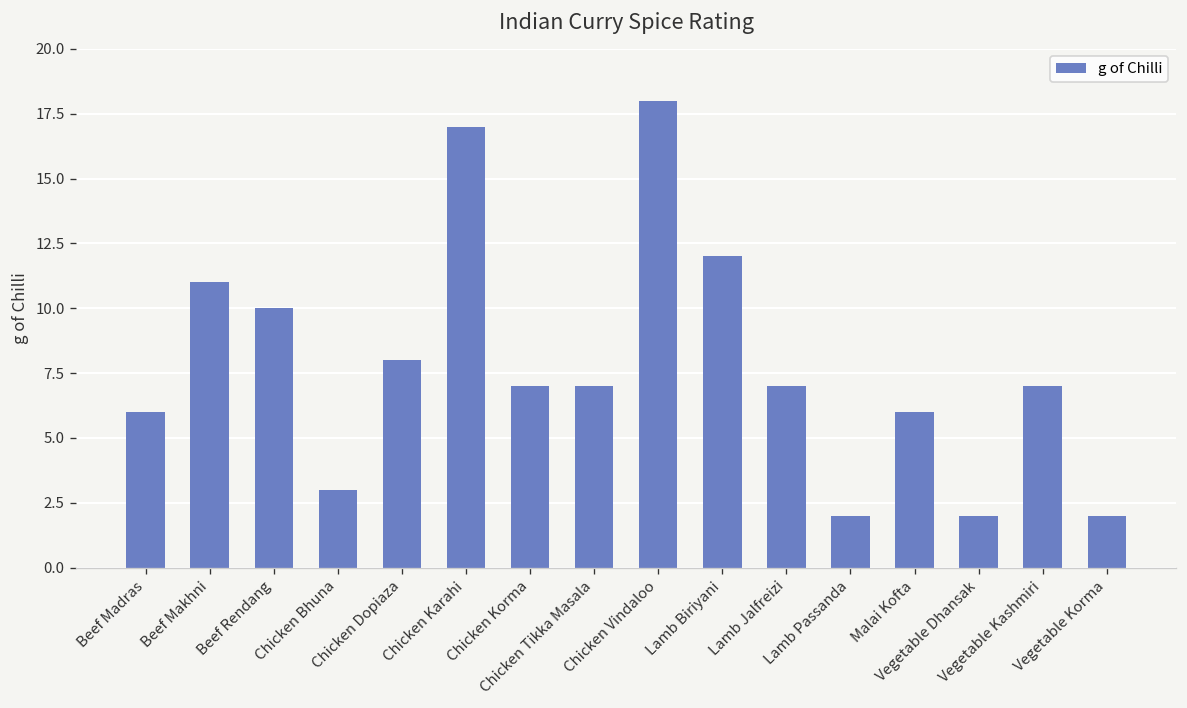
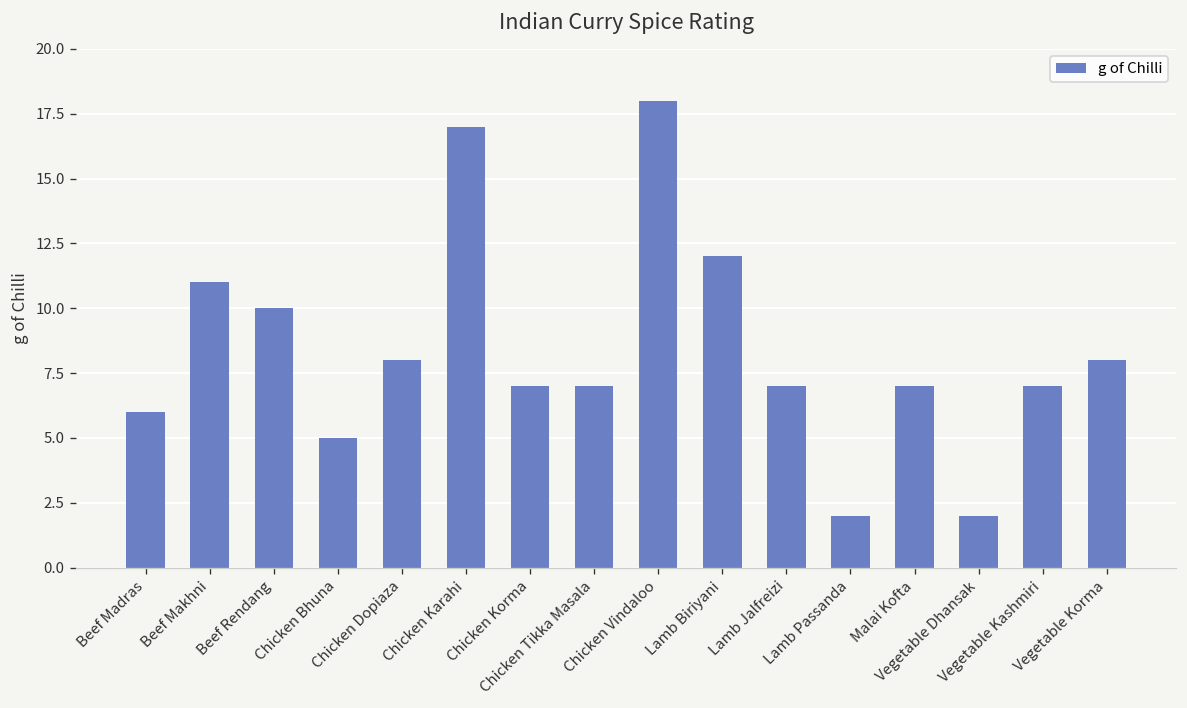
Chicken Bhuna: 3 -> 5
Malai Kofta: 6 -> 7
Vegetable Korma: 2 -> 8
